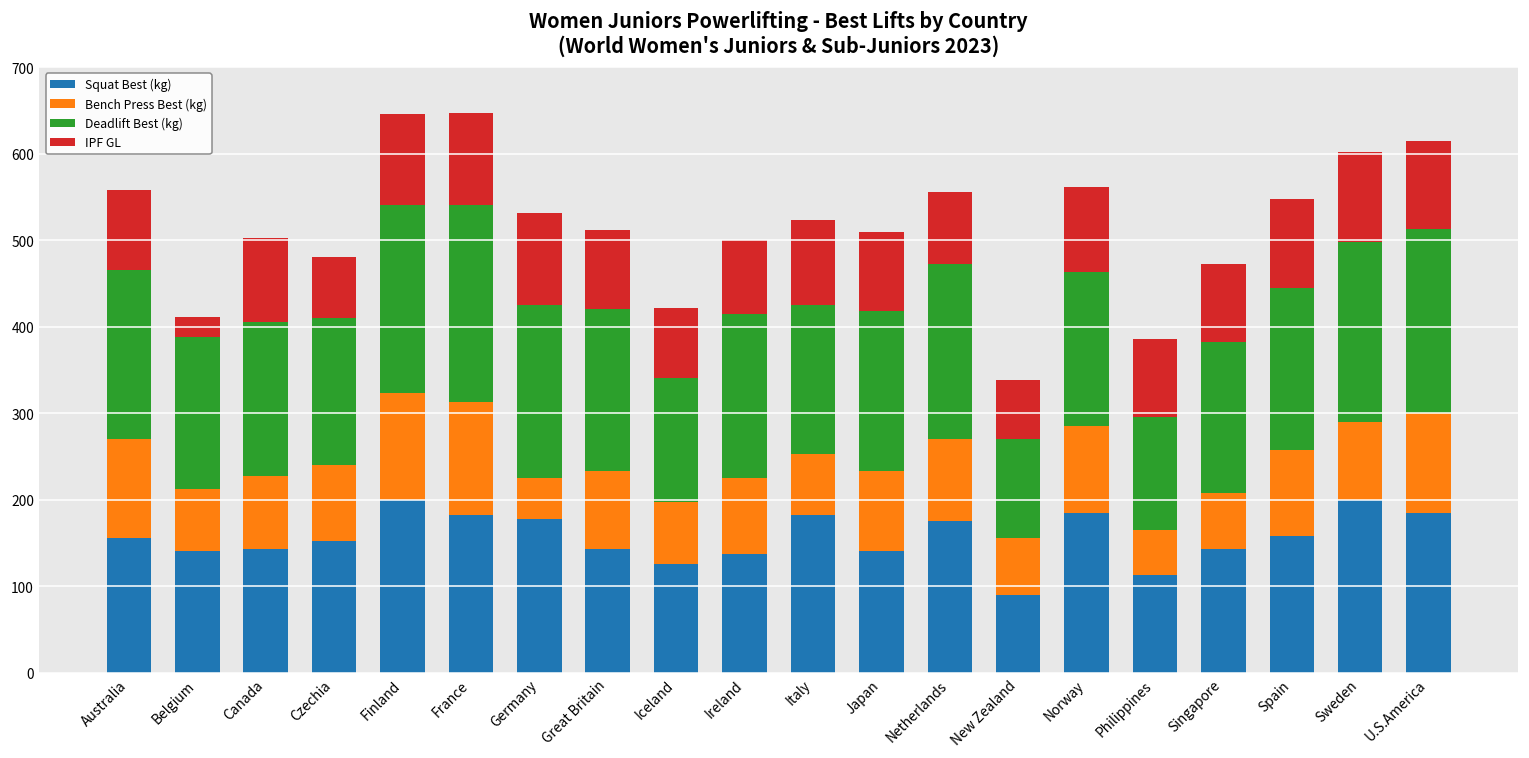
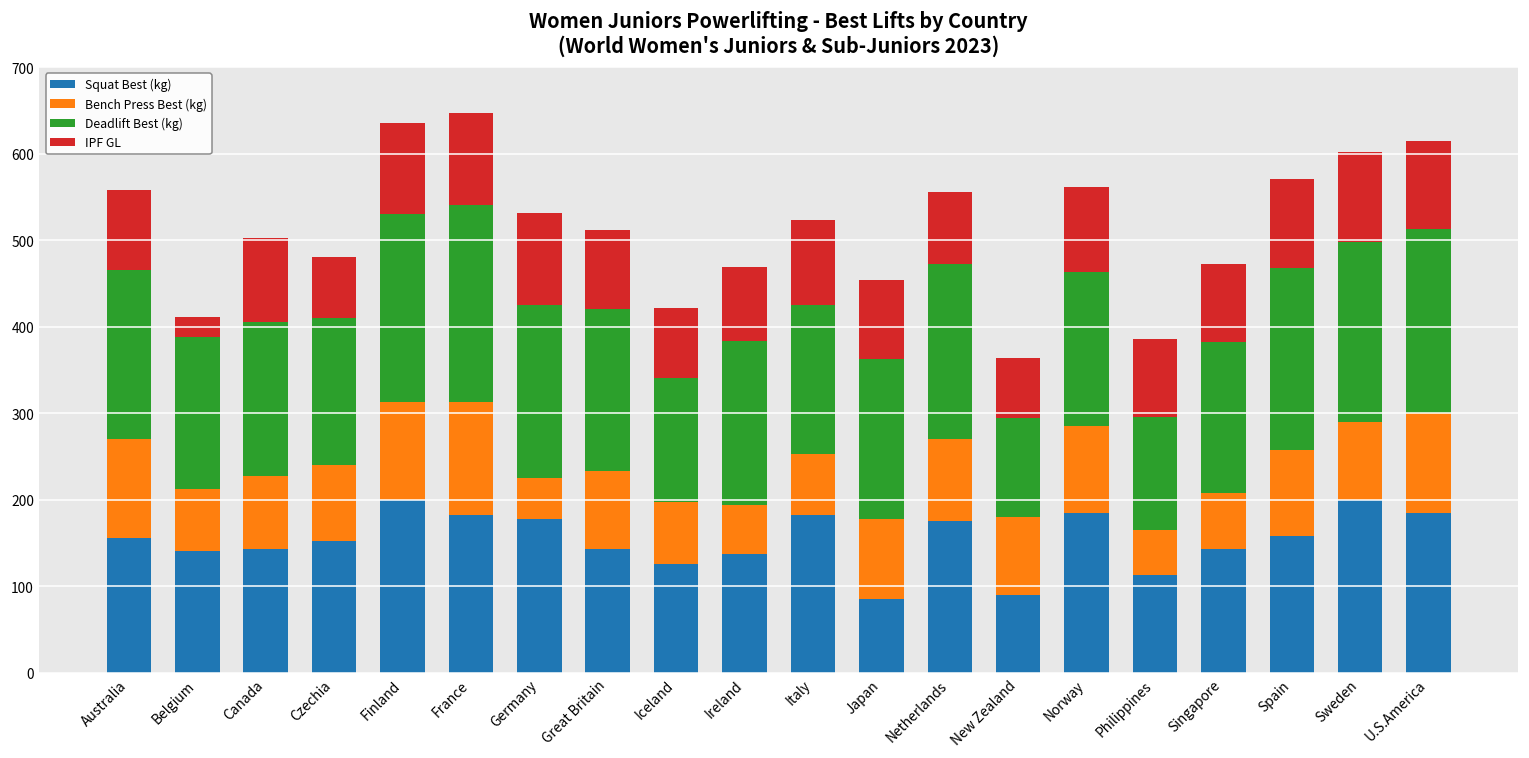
Bench Press Best (kg), Finland: 120 -> 110
Bench Press Best (kg), Ireland: 90 -> 60
Squat Best (kg), Japan: 140 -> 80
Bench Press Best (kg), New Zealand: 70 -> 90
Deadlift Best (kg), Spain: 190 -> 210
